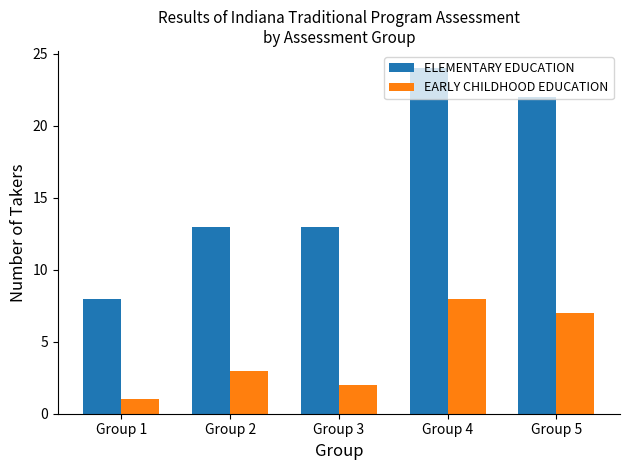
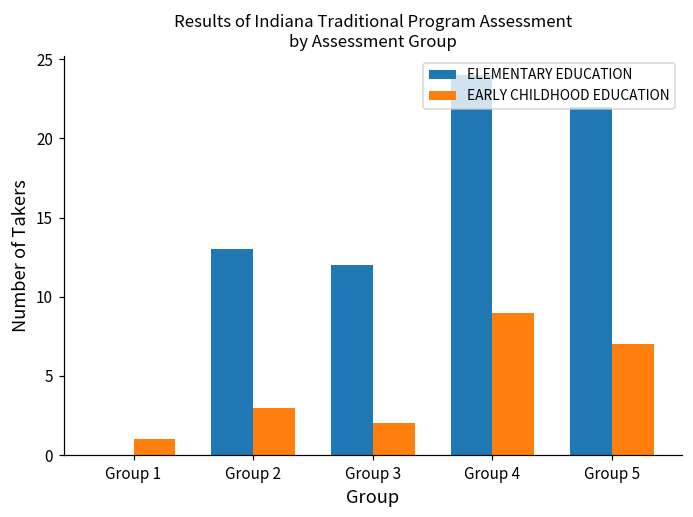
ELEMENTARY EDUCATION, Group 1: 8 -> 0
ELEMENTARY EDUCATION, Group 3: 13 -> 12
EARLY CHILDHOOD EDUCATION, Group 4: 8 -> 9
